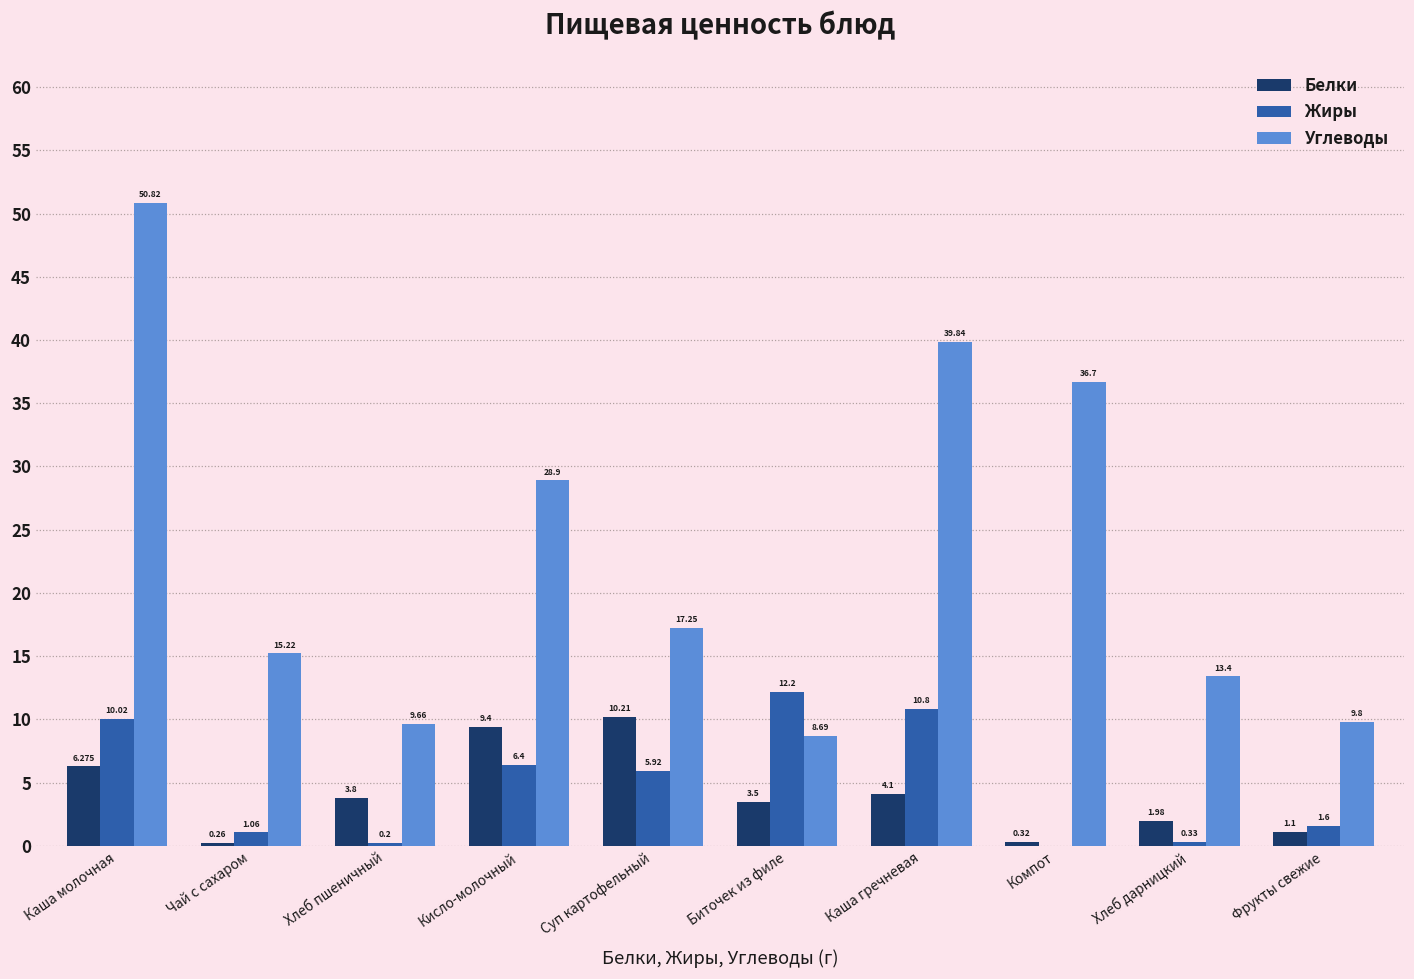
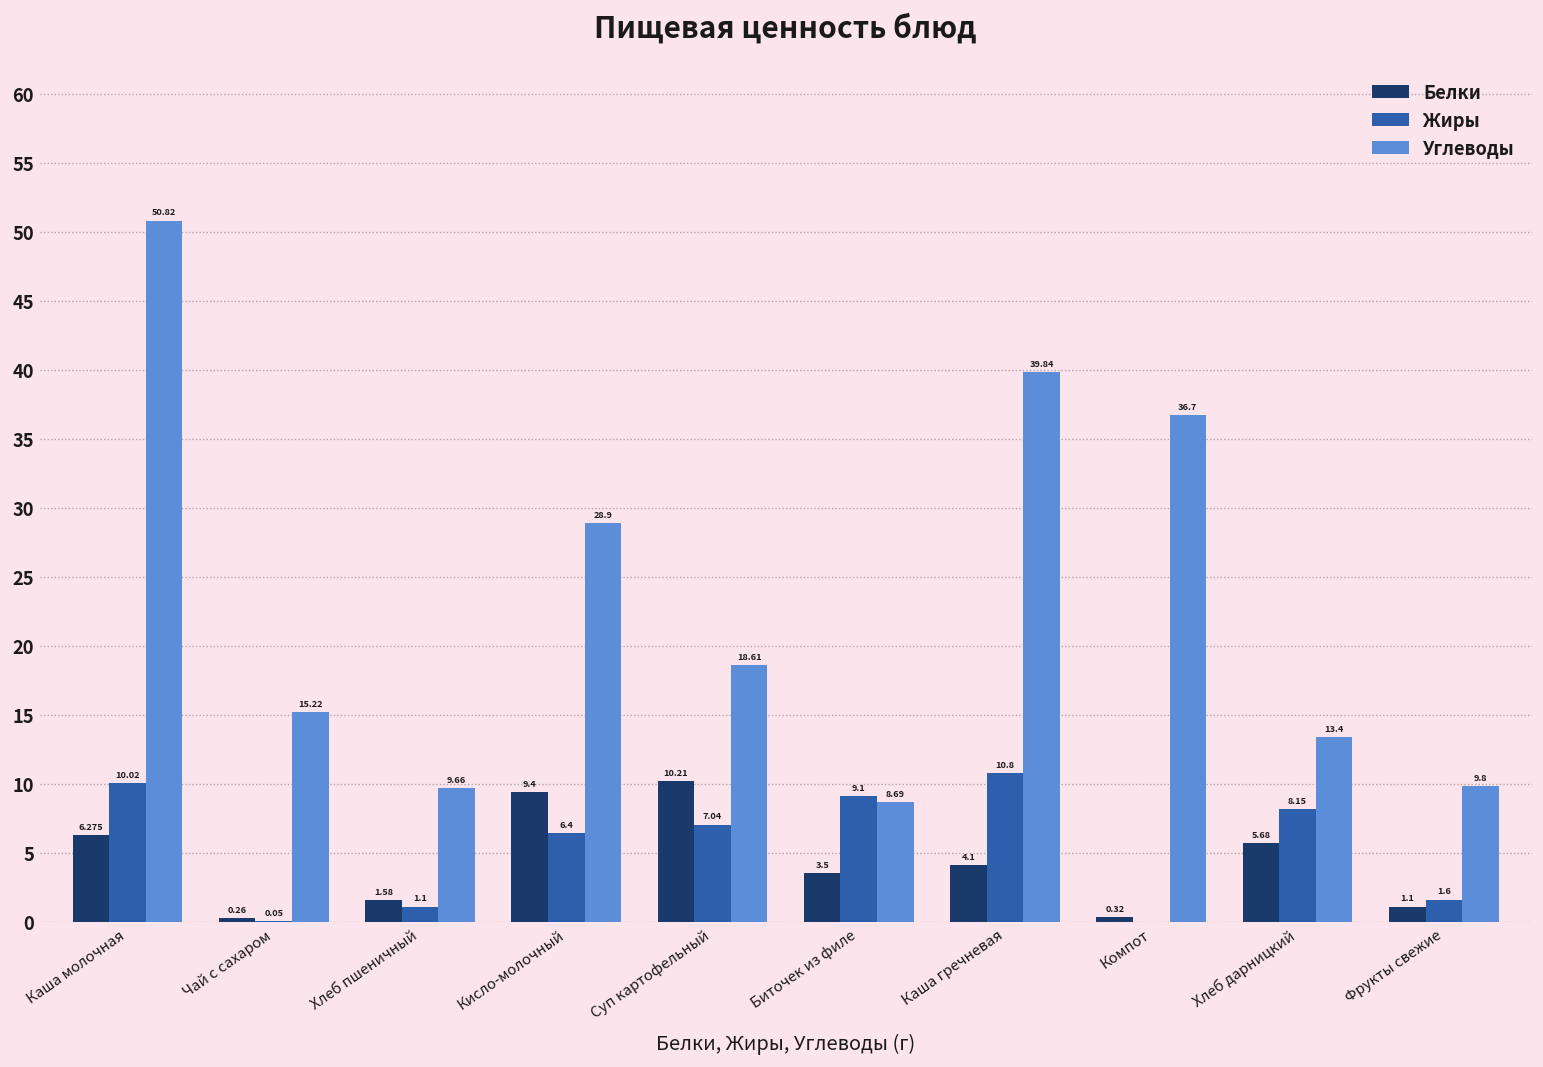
Жиры, Чай с сахаром: 1.06 -> 0.05
Белки, Хлеб пшеничный: 3.8 -> 1.58
Жиры, Хлеб пшеничный: 0.2 -> 1.1
Жиры, Суп картофельный: 5.92 -> 7.04
Углеводы, Суп картофельный: 17.25 -> 18.61
Жиры, Биточек из филе: 12.2 -> 9.1
Белки, Хлеб дарницкий: 1.98 -> 5.68
Жиры, Хлеб дарницкий: 0.33 -> 8.15
